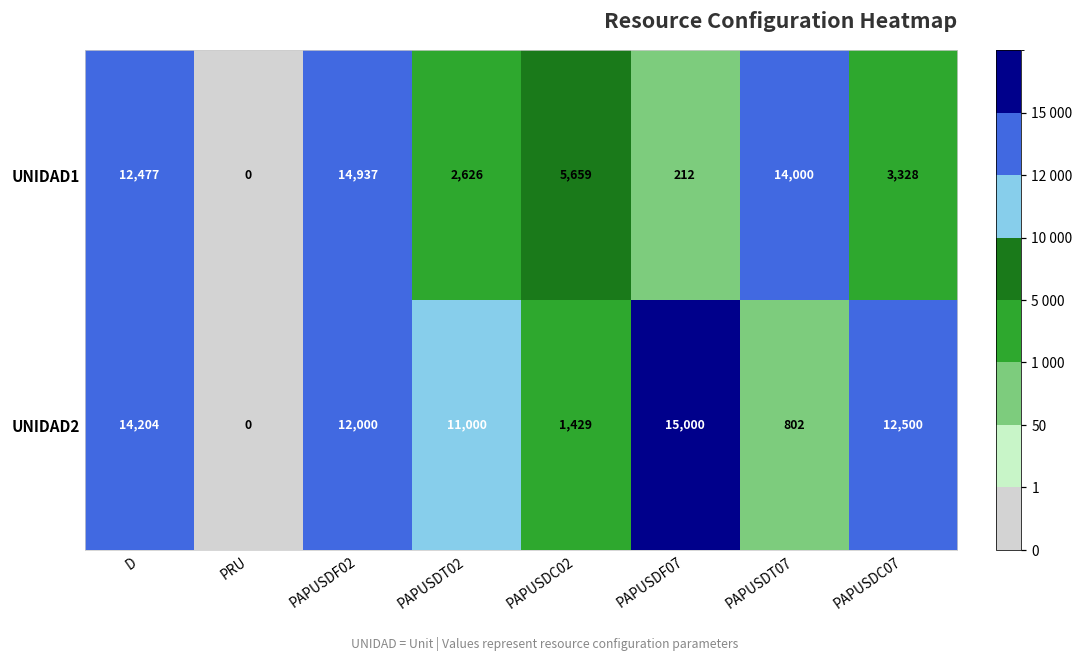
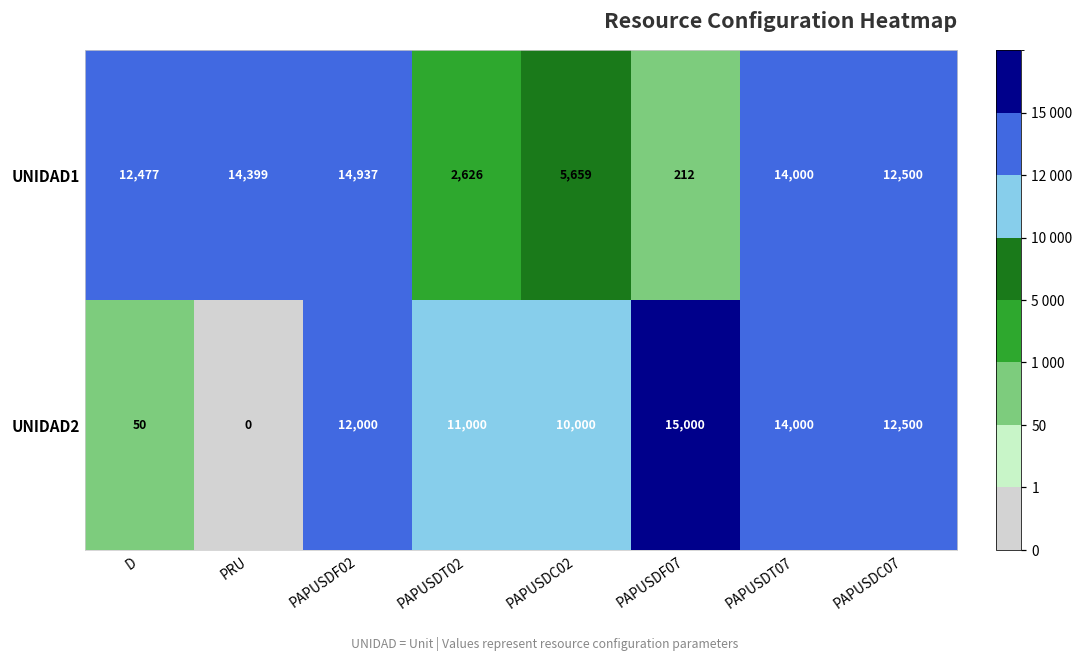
UNIDAD1, PRU: 0 -> 14,399
UNIDAD1, PAPUSDC07: 3,328 -> 12,500
UNIDAD2, D: 14,204 -> 50
UNIDAD2, PAPUSDC02: 1,429 -> 10,000
UNIDAD2, PAPUSDT07: 802 -> 14,000
